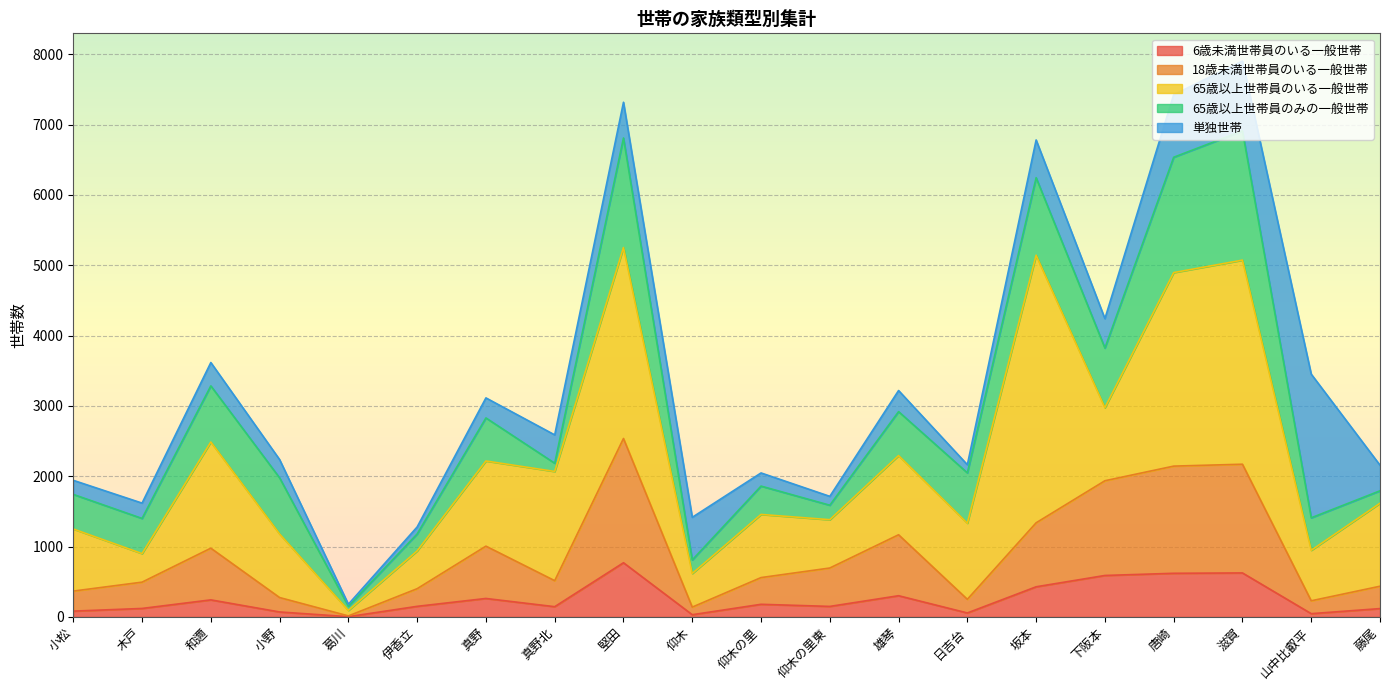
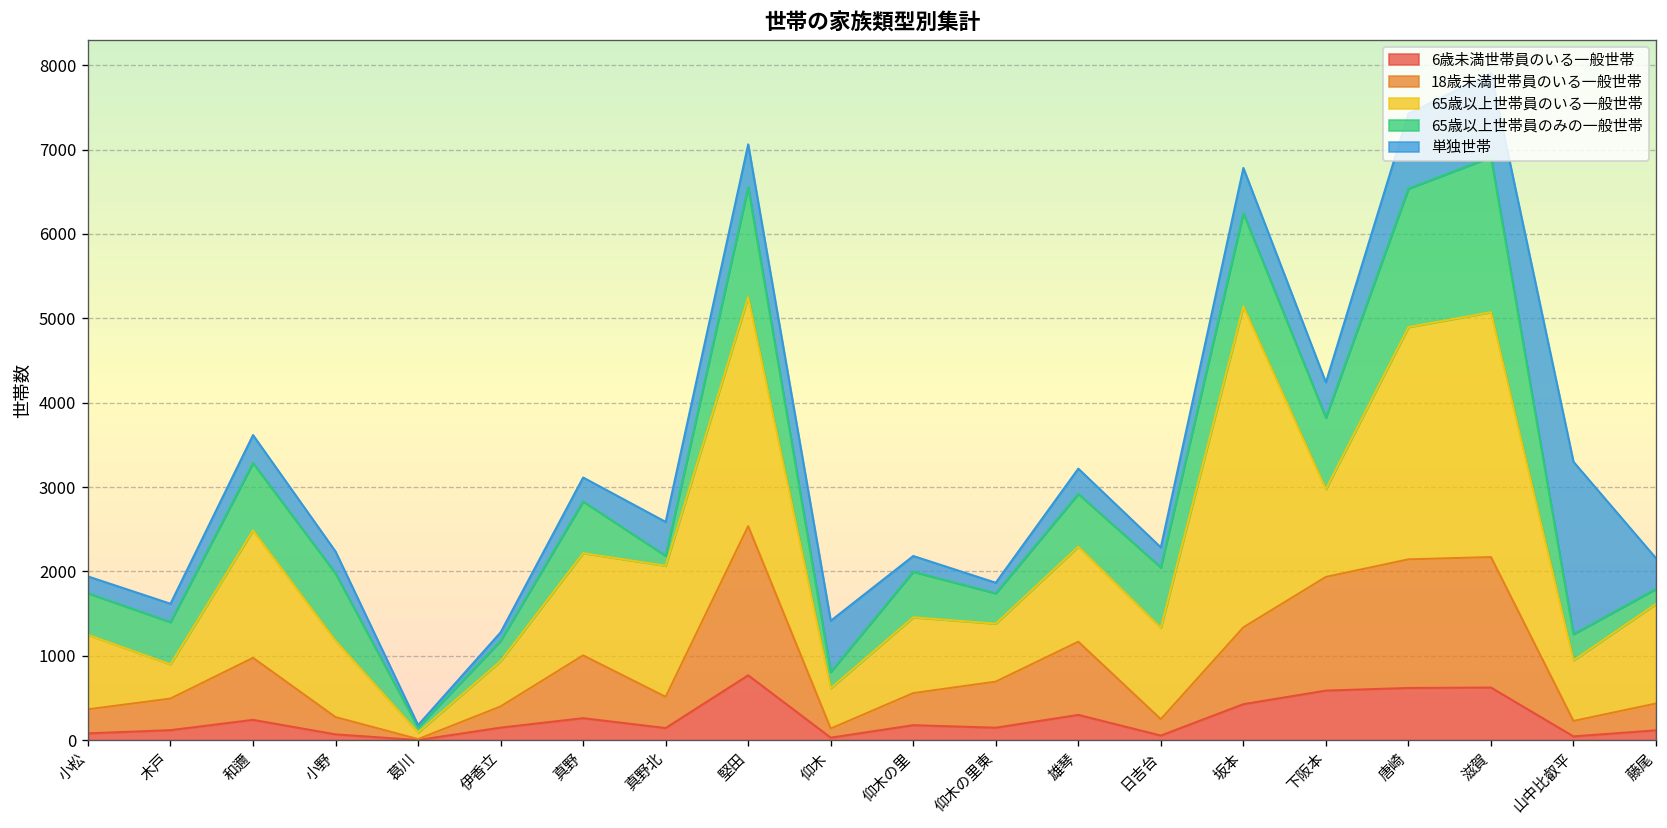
65歳以上世帯員のみの一般世帯, 堅田: 1600 -> 1300
65歳以上世帯員のみの一般世帯, 仰木の里: 400 -> 500
65歳以上世帯員のみの一般世帯, 仰木の里東: 200 -> 400
単独世帯, 日吉台: 100 -> 200
65歳以上世帯員のみの一般世帯, 山中比叡平: 500 -> 300
